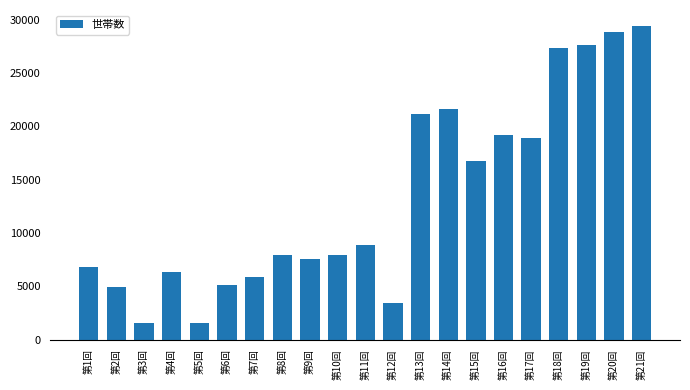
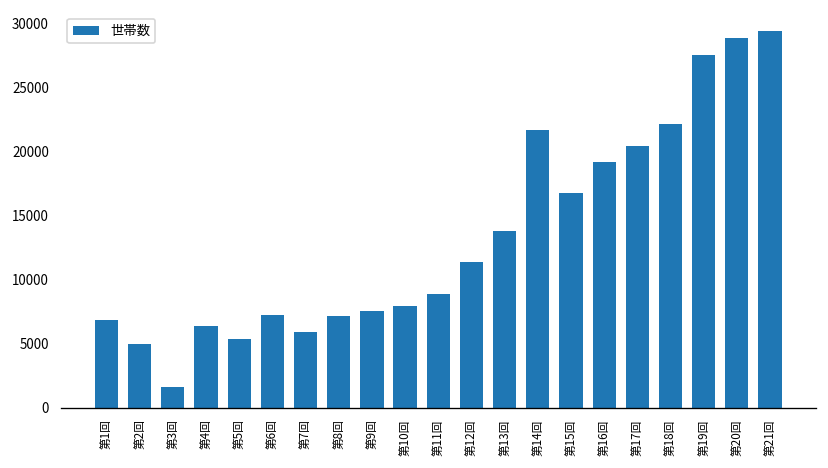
第5回: 1600 -> 5300
第6回: 5200 -> 7200
第8回: 8000 -> 7200
第12回: 3400 -> 11300
第13回: 21100 -> 13800
第17回: 18900 -> 20500
第18回: 27400 -> 22100
